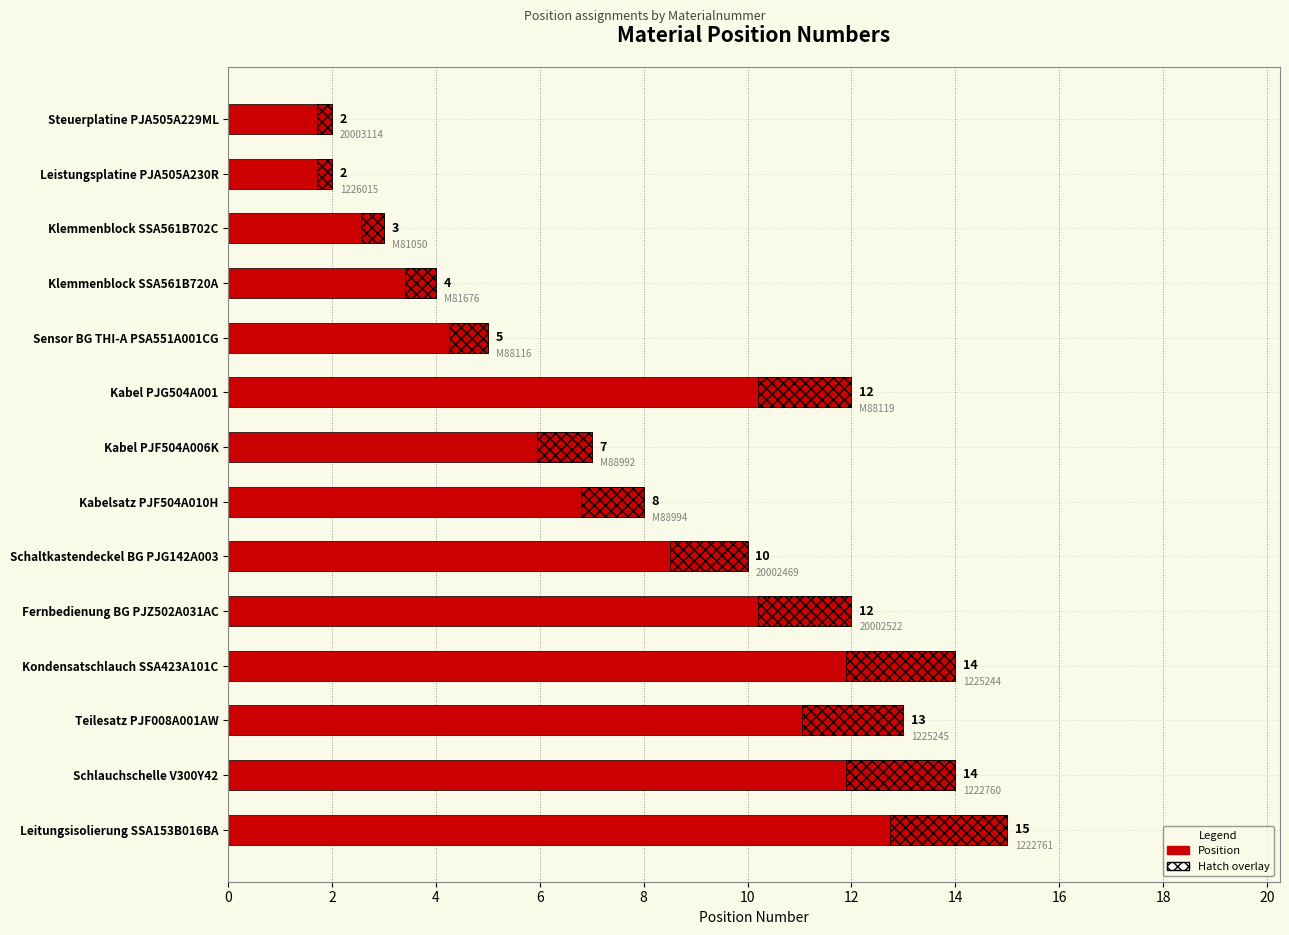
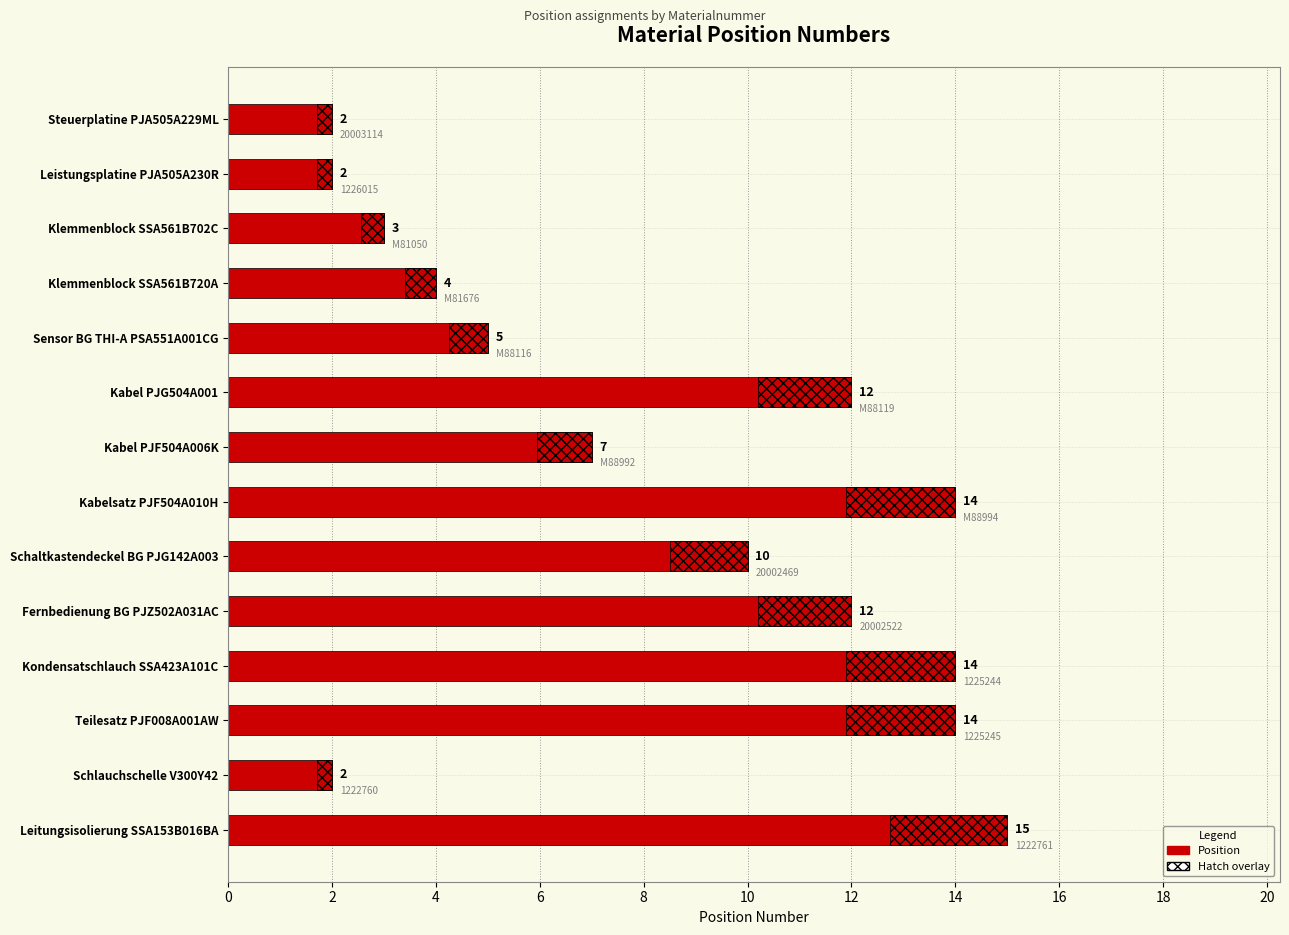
Position, Kabelsatz PJF504A010H: 8 -> 14
Position, Teilesatz PJF008A001AW: 13 -> 14
Position, Schlauchschelle V300Y42: 14 -> 2
